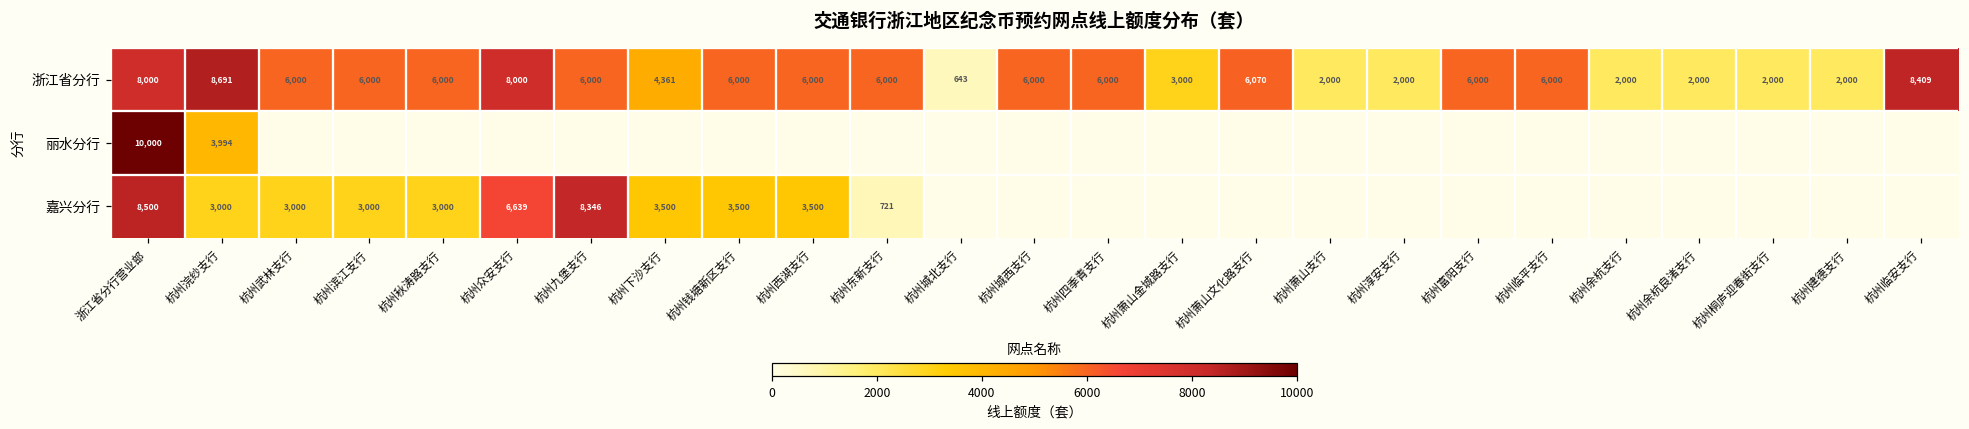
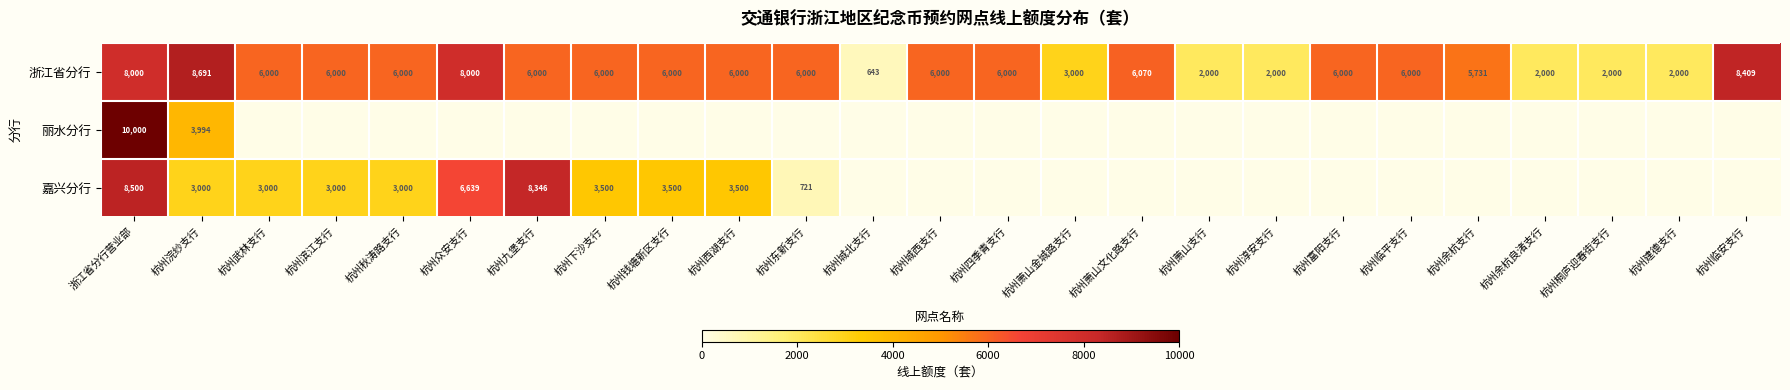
浙江省分行, 杭州下沙支行: 4,361 -> 6,000
浙江省分行, 杭州余杭支行: 2,000 -> 5,731
